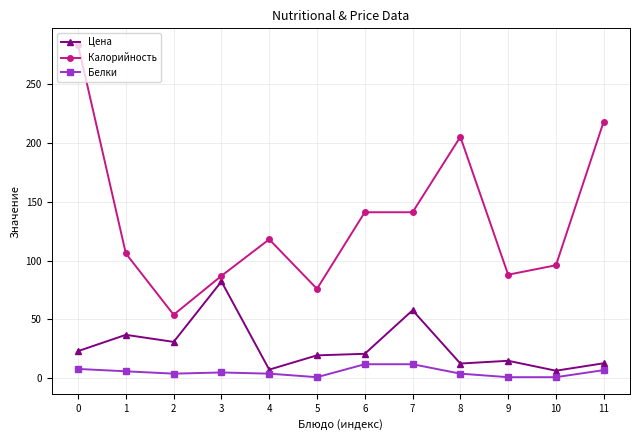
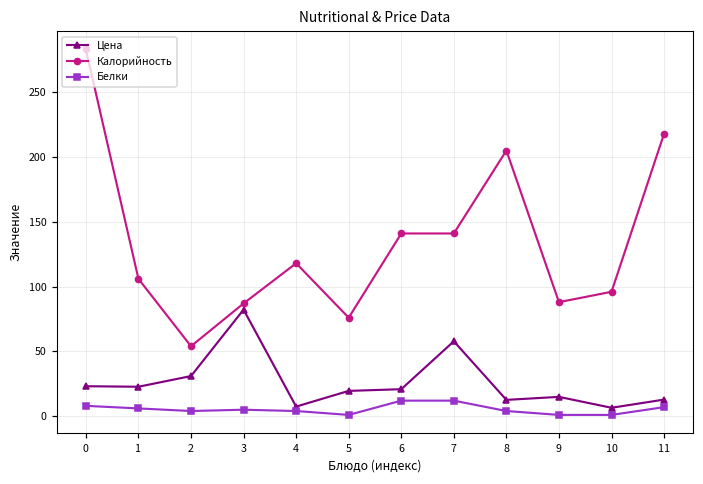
Цена, 1: 37 -> 23
